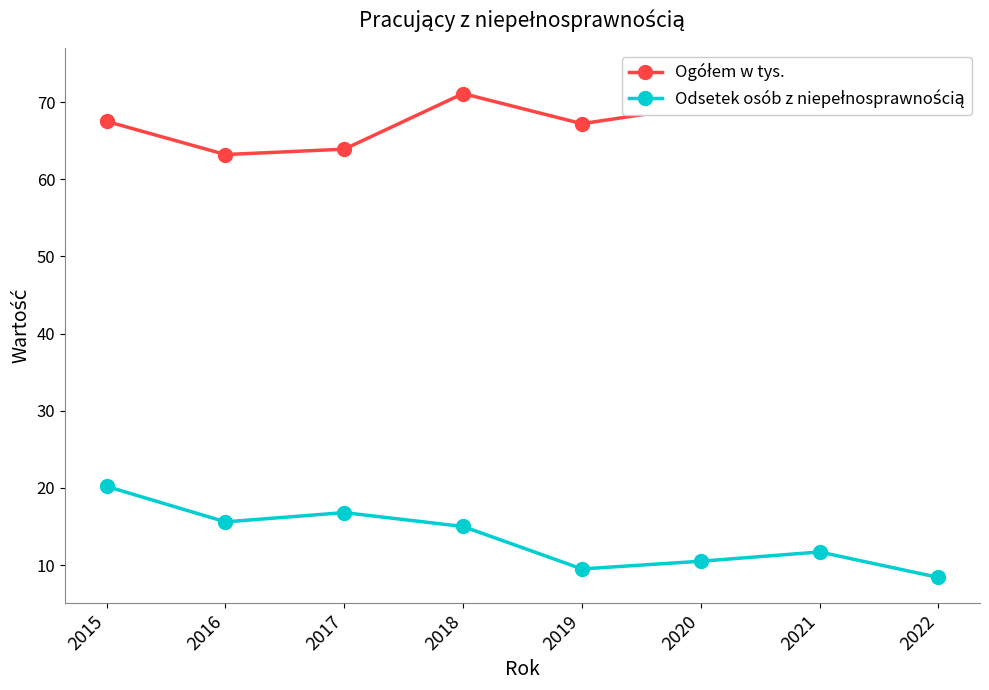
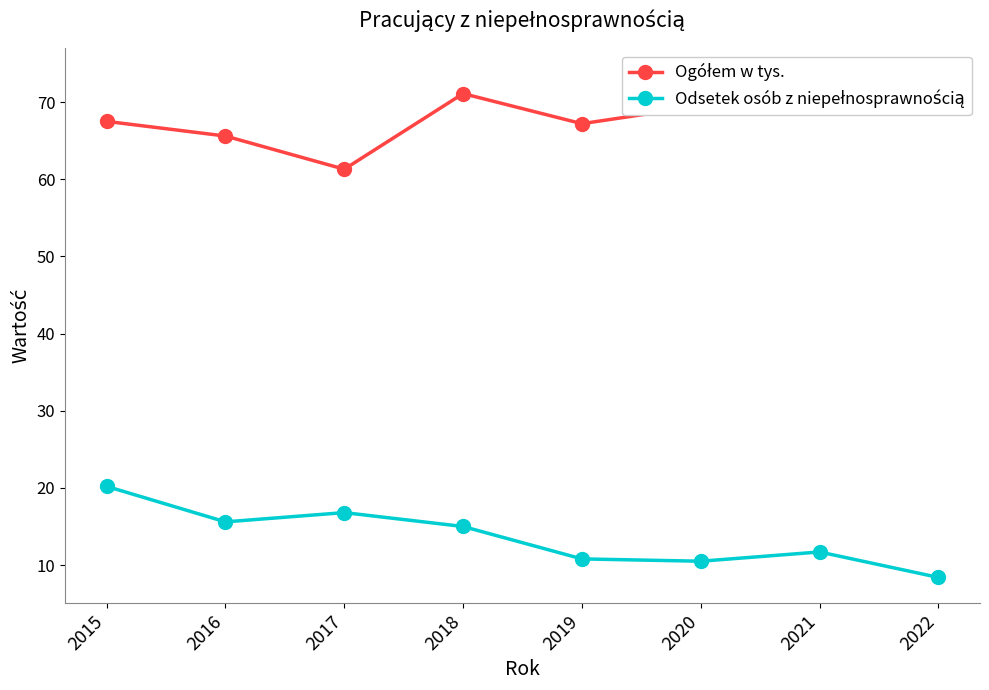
Ogółem w tys., 2016: 63 -> 66
Ogółem w tys., 2017: 64 -> 61
Odsetek osób z niepełnosprawnością, 2019: 10 -> 11
